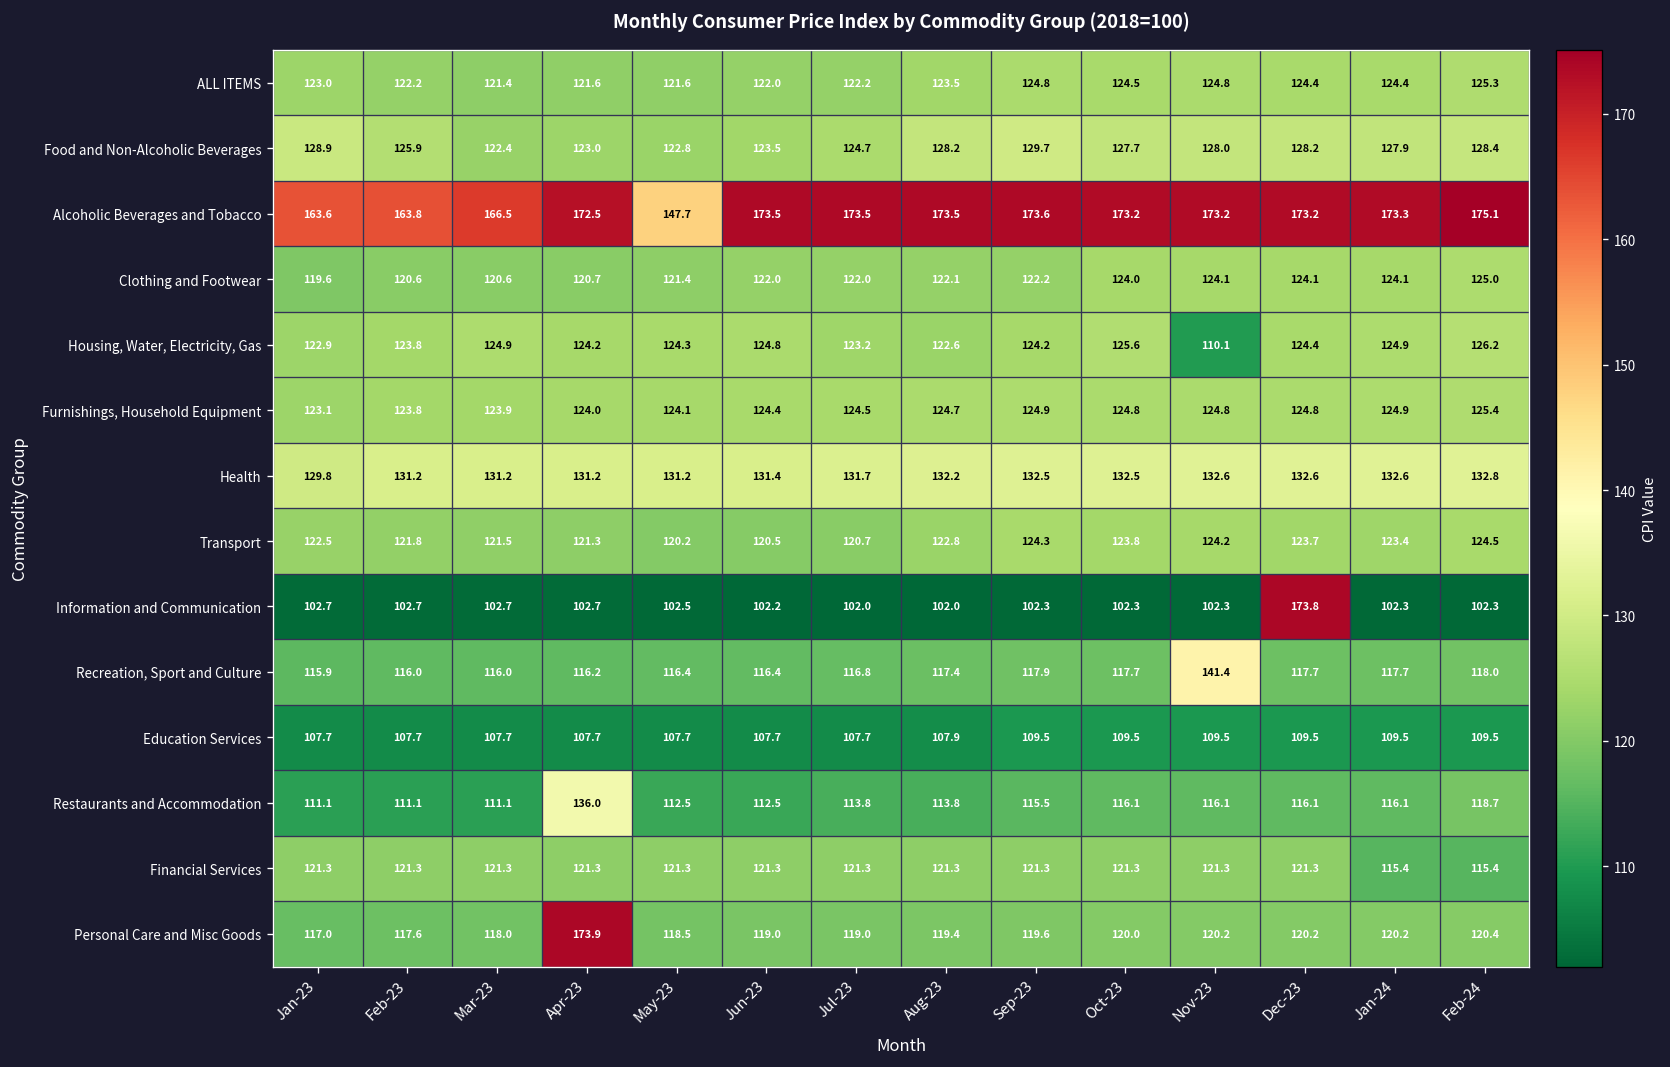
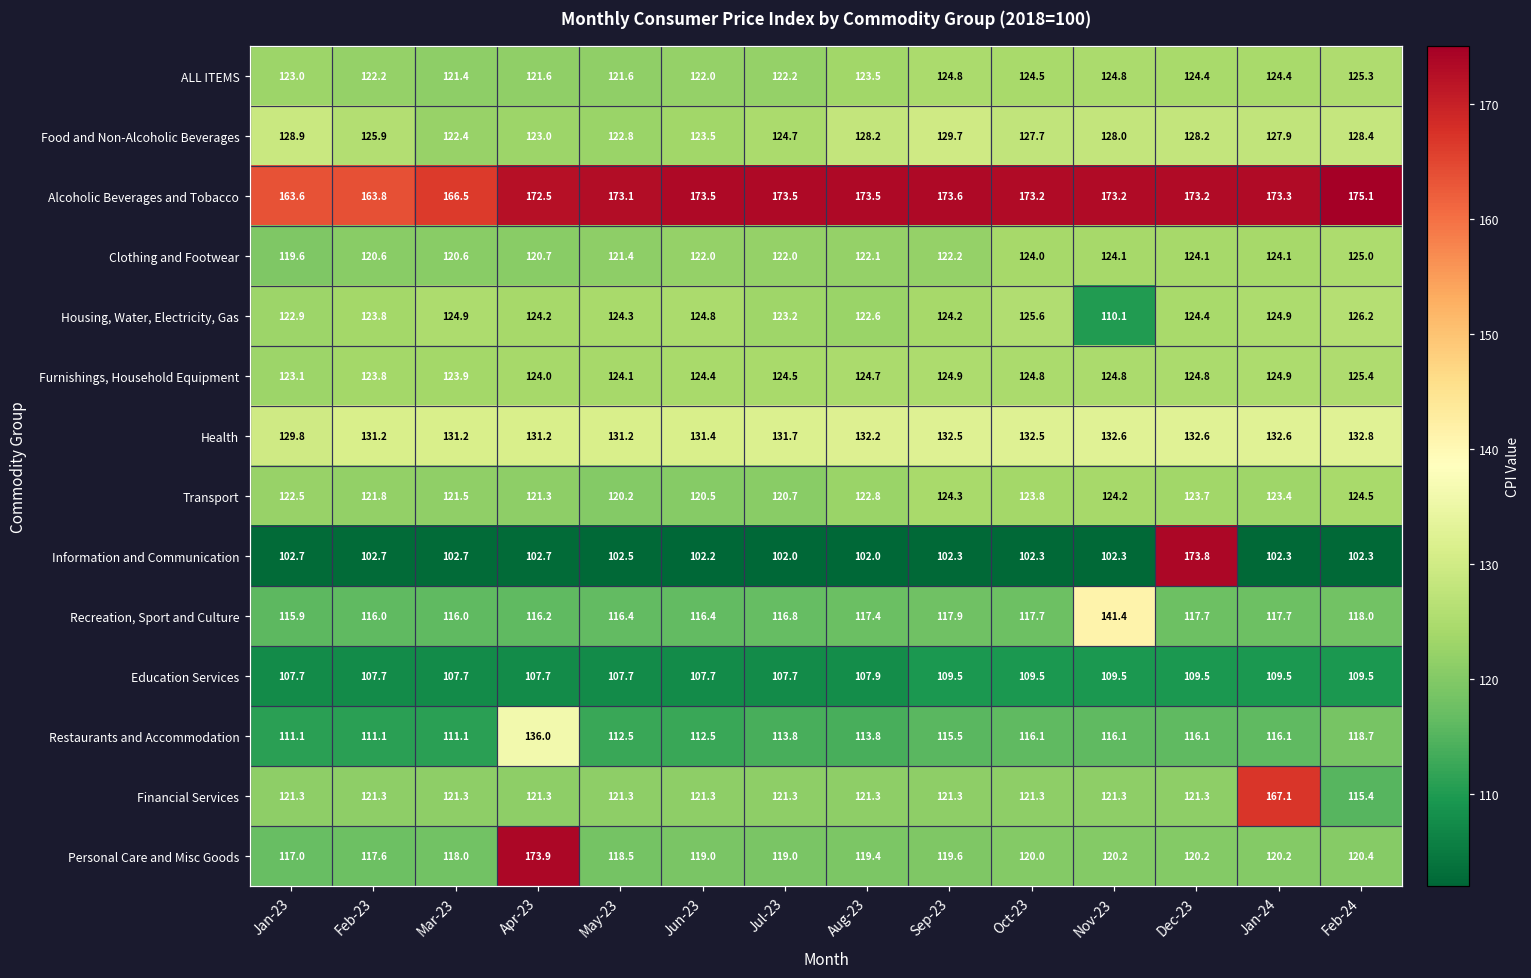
Alcoholic Beverages and Tobacco, May-23: 147.7 -> 173.1
Financial Services, Jan-24: 115.4 -> 167.1
